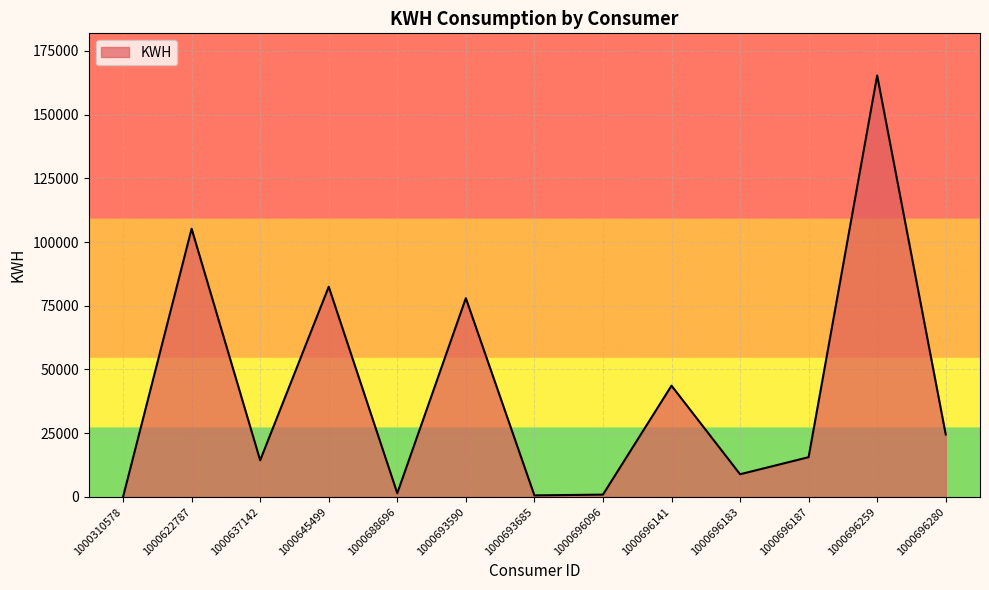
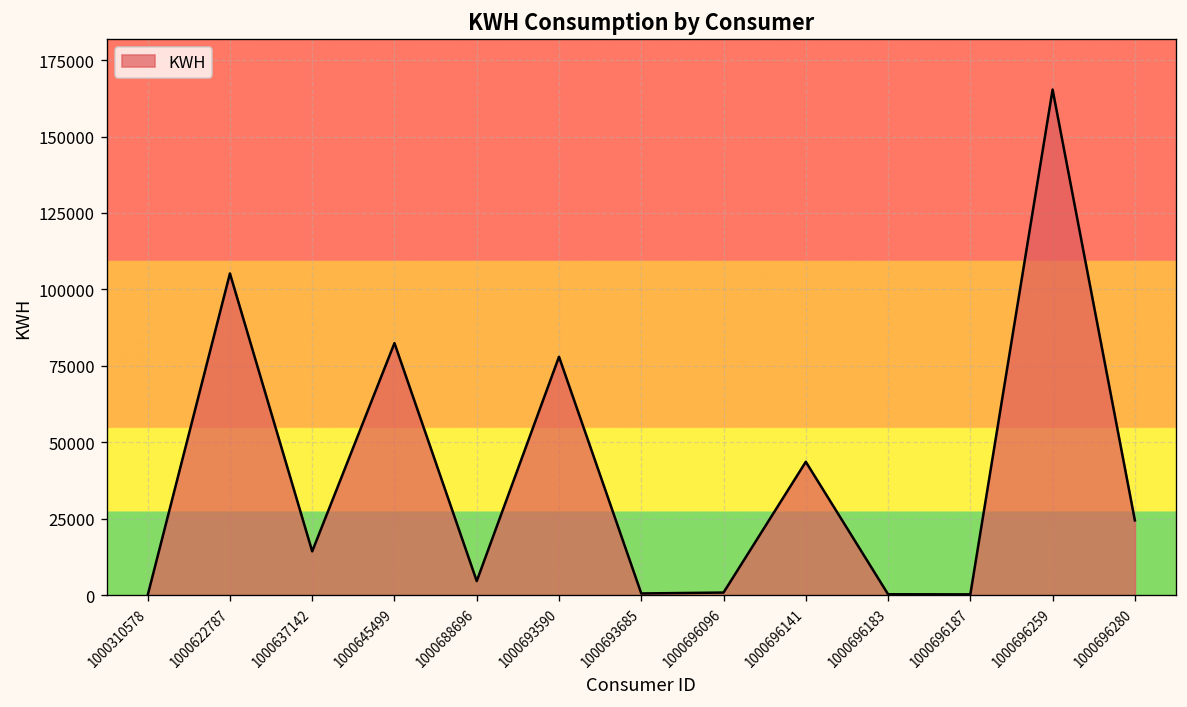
1000688696: 1000 -> 5000
1000696183: 9000 -> 0
1000696187: 16000 -> 0
